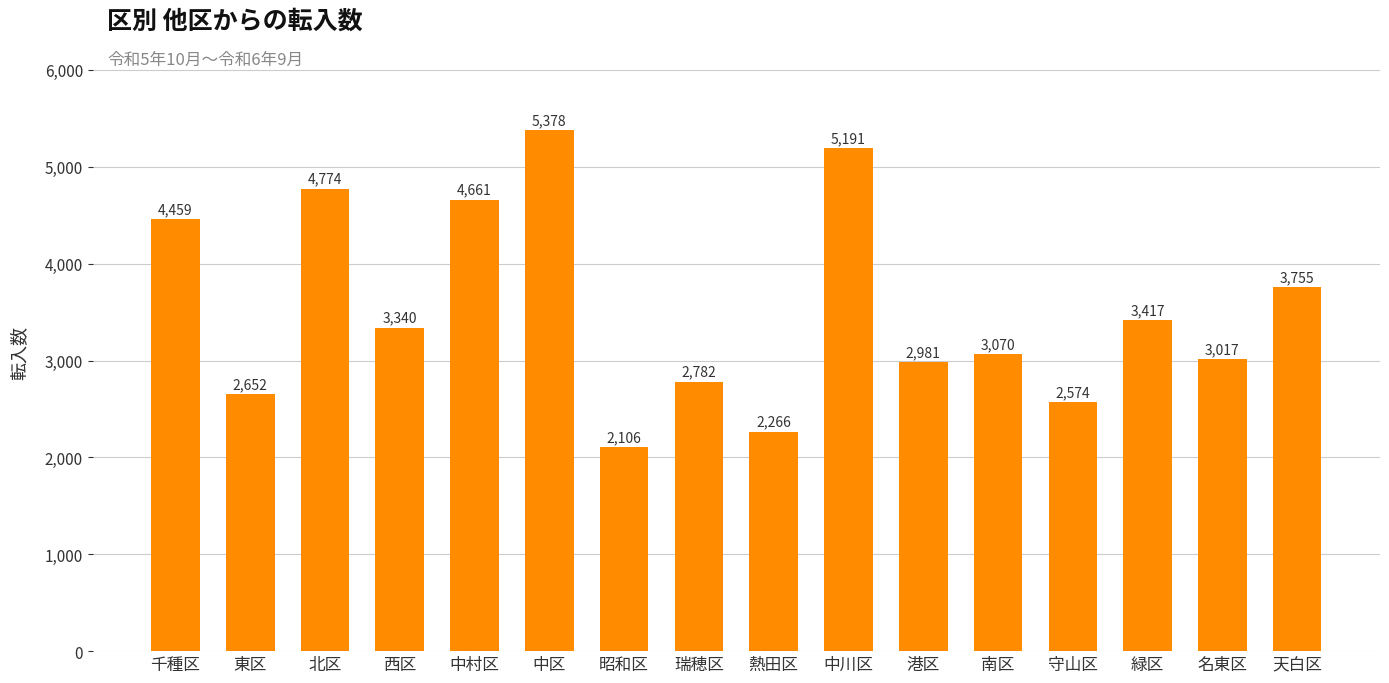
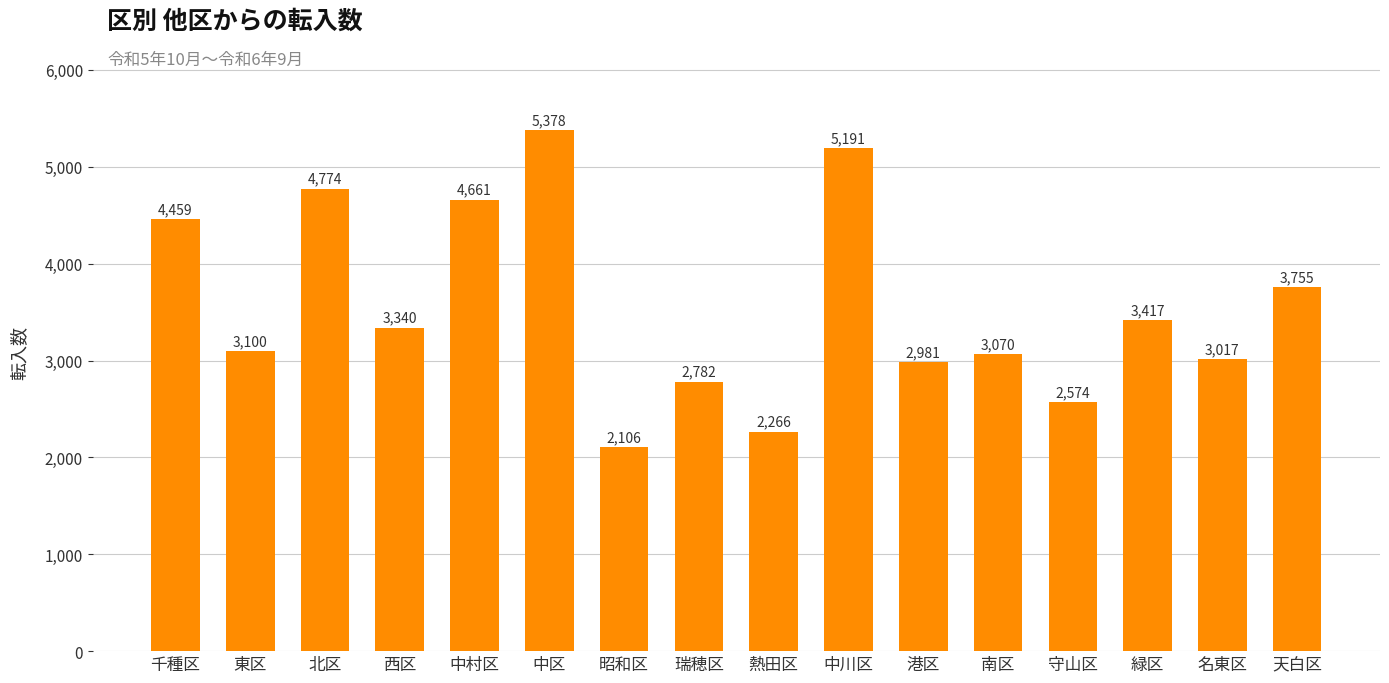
東区: 2,652 -> 3,100
